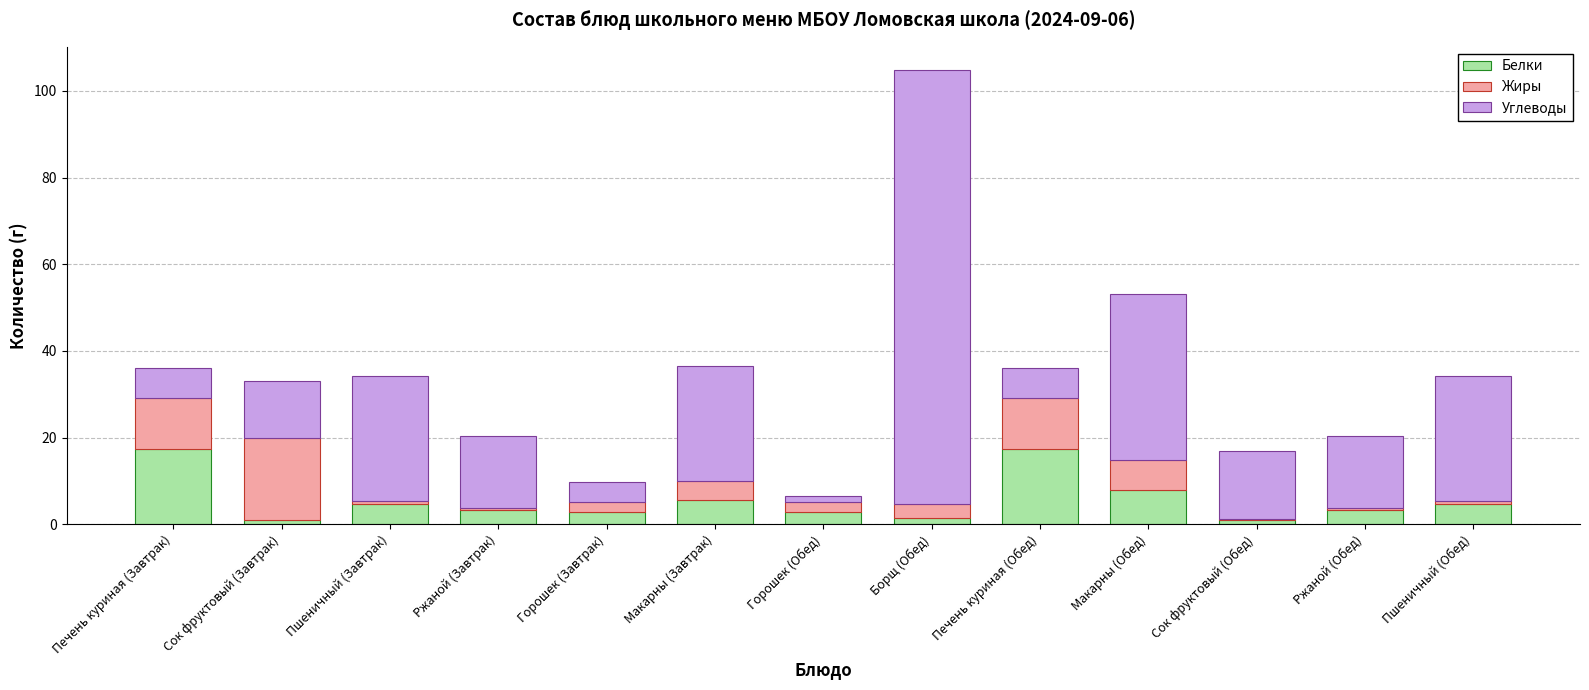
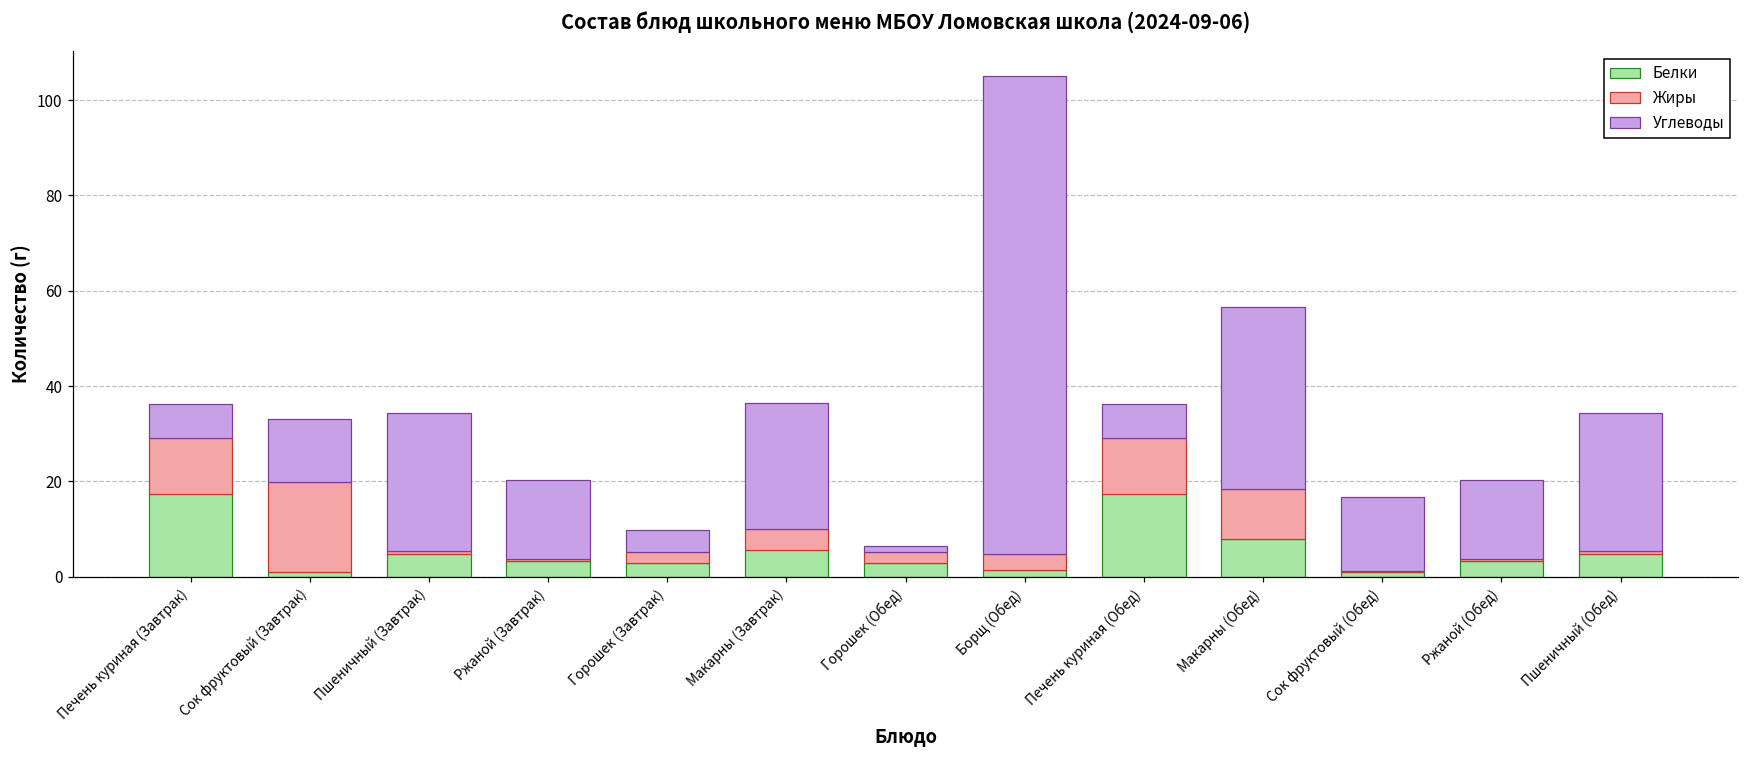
Жиры, Макарны (Обед): 7 -> 11
